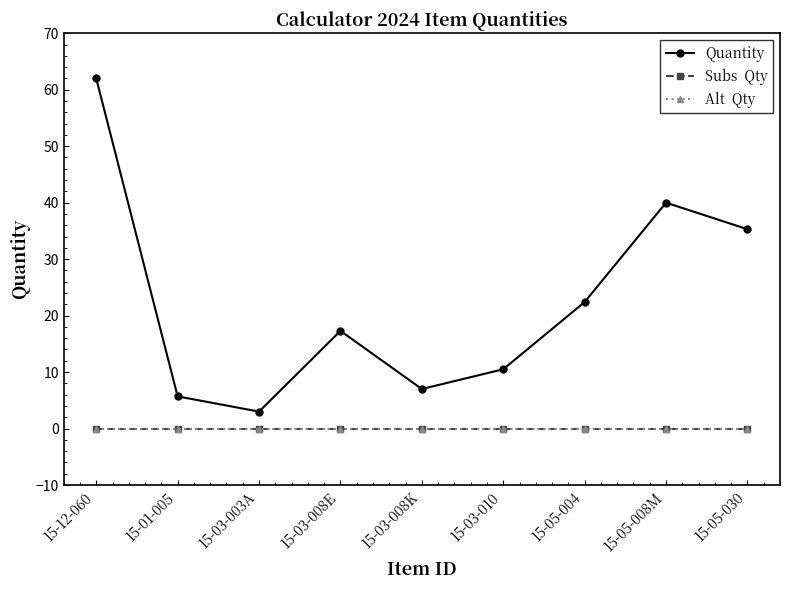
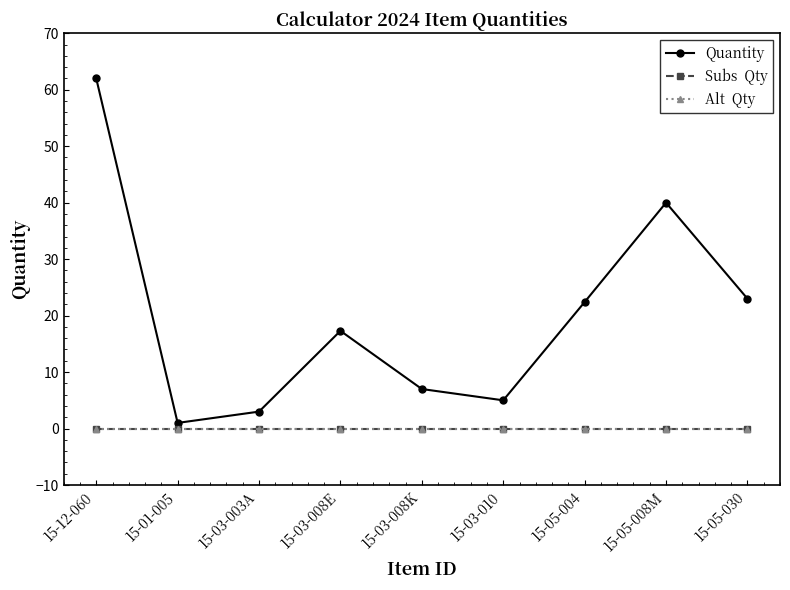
Quantity, 15-01-005: 6 -> 1
Quantity, 15-03-010: 11 -> 5
Quantity, 15-05-030: 35 -> 23
